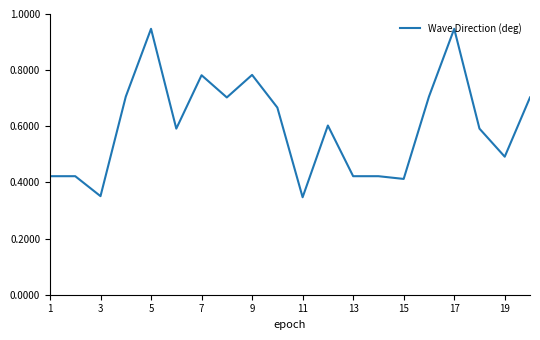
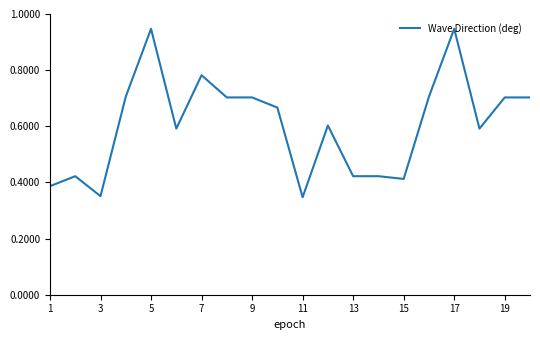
1: 0.42 -> 0.39
9: 0.78 -> 0.70
19: 0.49 -> 0.70
